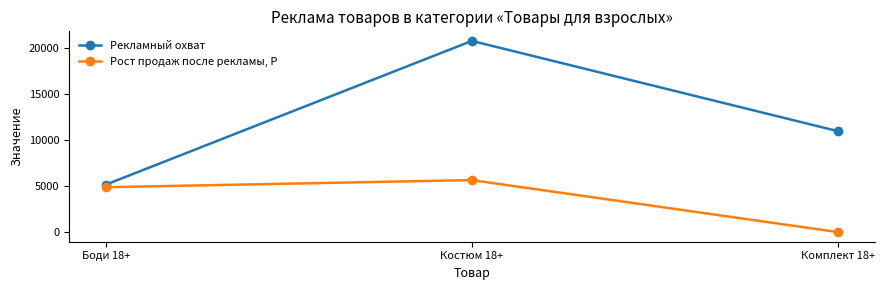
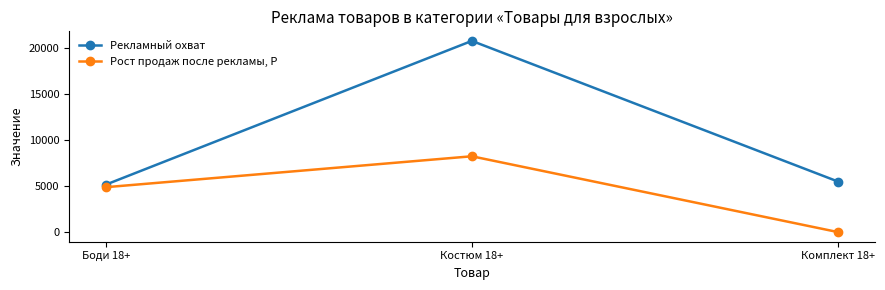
Рост продаж после рекламы, Р, Костюм 18+: 6000 -> 8000
Рекламный охват, Комплект 18+: 11000 -> 5000
